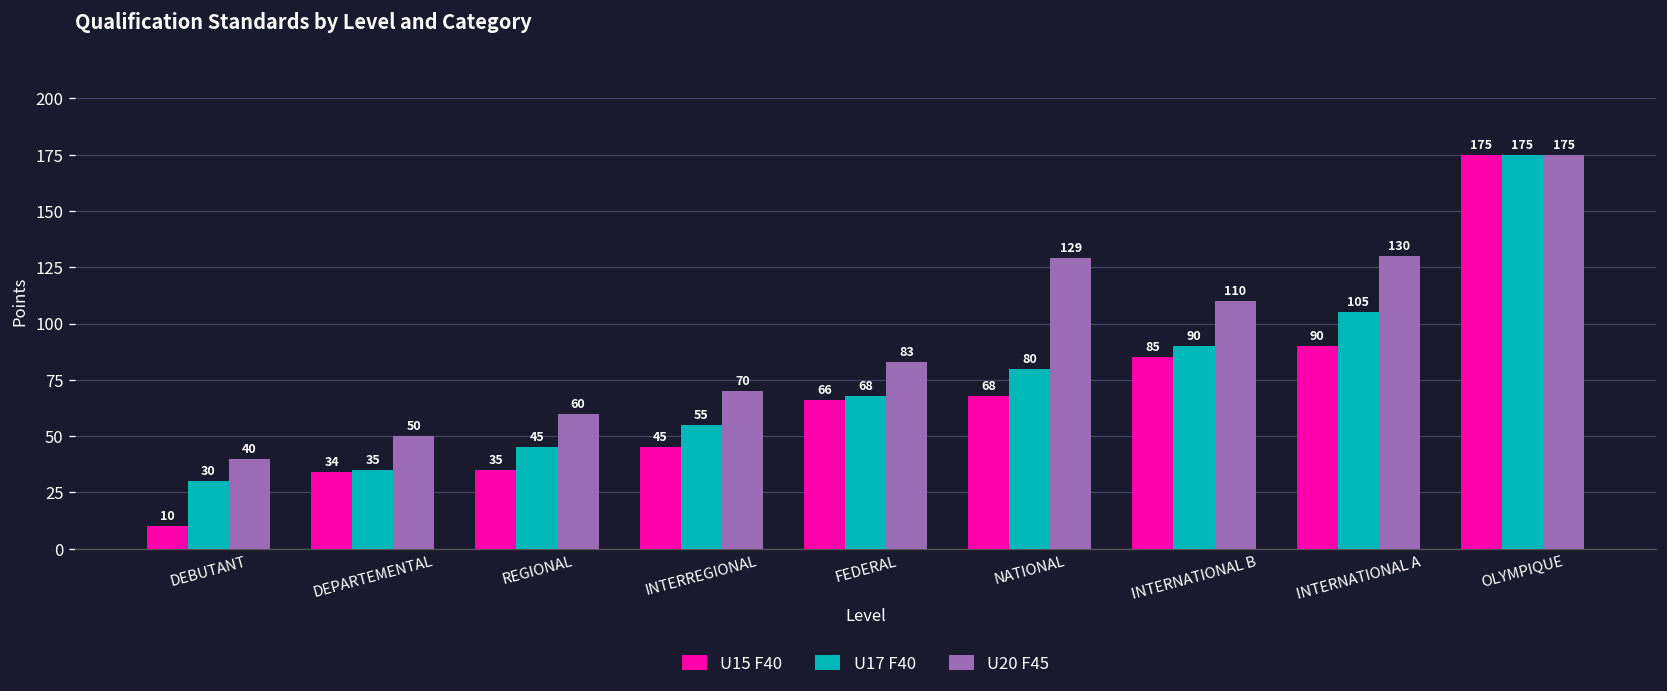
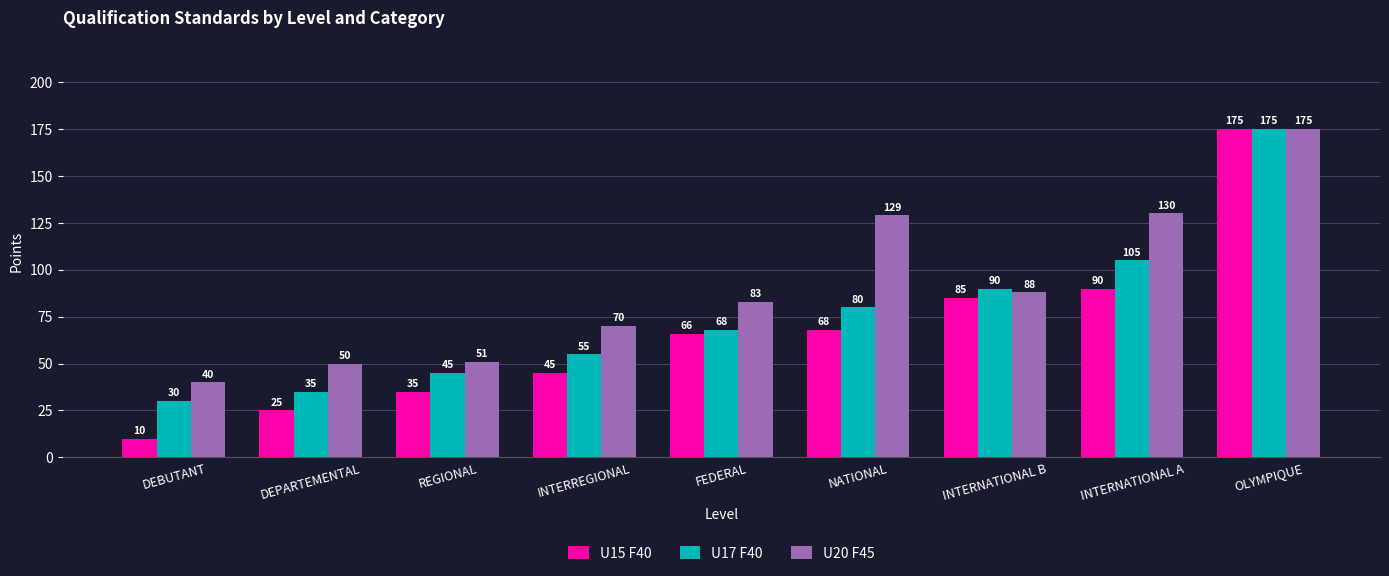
U15 F40, DEPARTEMENTAL: 34 -> 25
U20 F45, REGIONAL: 60 -> 51
U20 F45, INTERNATIONAL B: 110 -> 88
